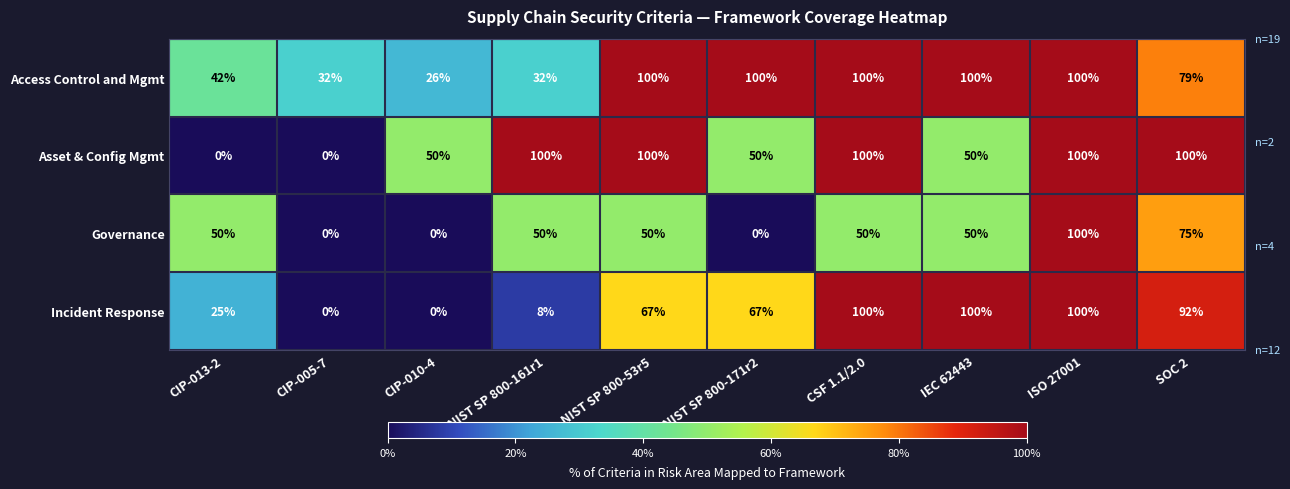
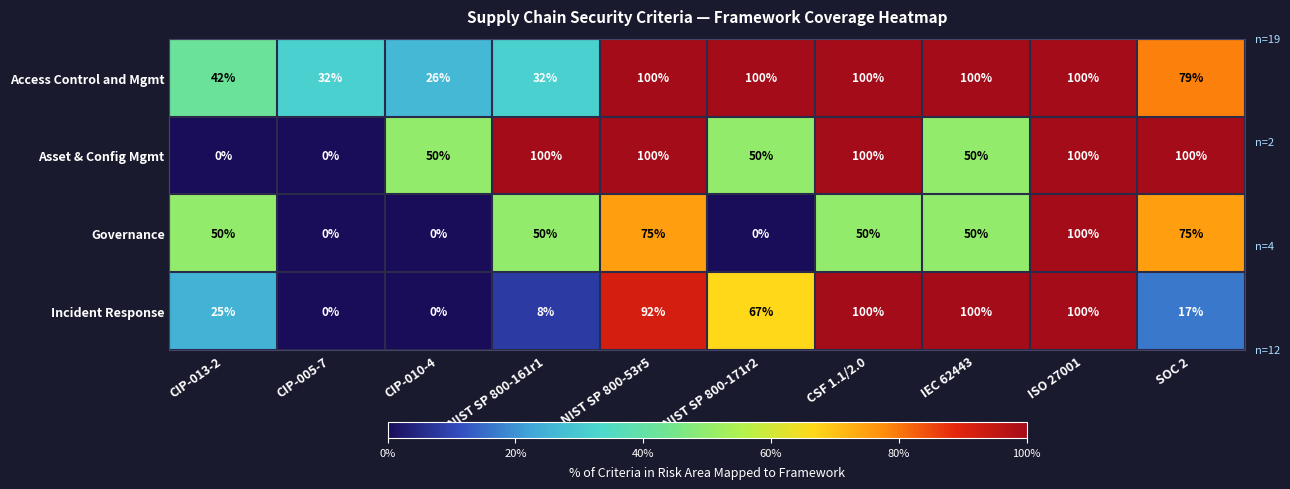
Governance, NIST SP 800-53r5: 50% -> 75%
Incident Response, NIST SP 800-53r5: 67% -> 92%
Incident Response, SOC 2: 92% -> 17%
